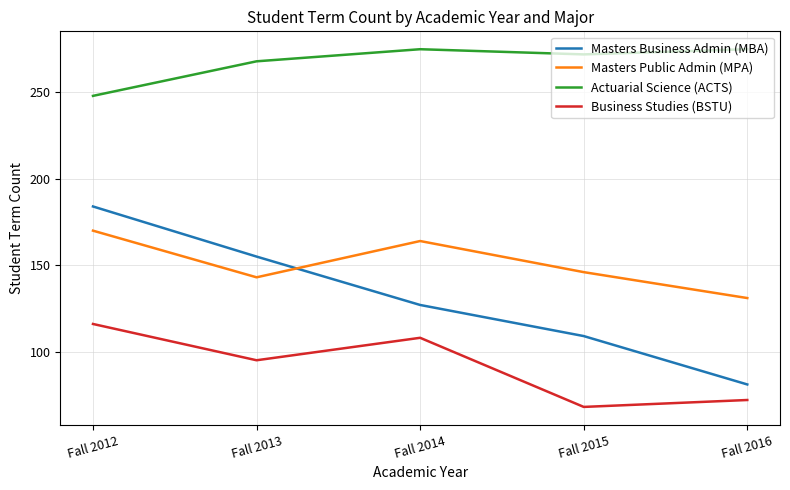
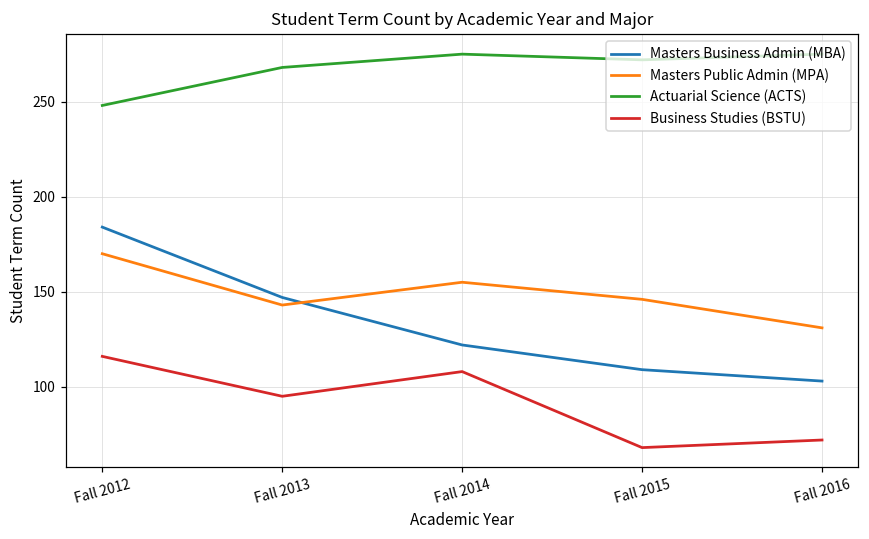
Masters Business Admin (MBA), Fall 2013: 155 -> 147
Masters Business Admin (MBA), Fall 2014: 127 -> 122
Masters Public Admin (MPA), Fall 2014: 164 -> 155
Masters Business Admin (MBA), Fall 2016: 81 -> 103
